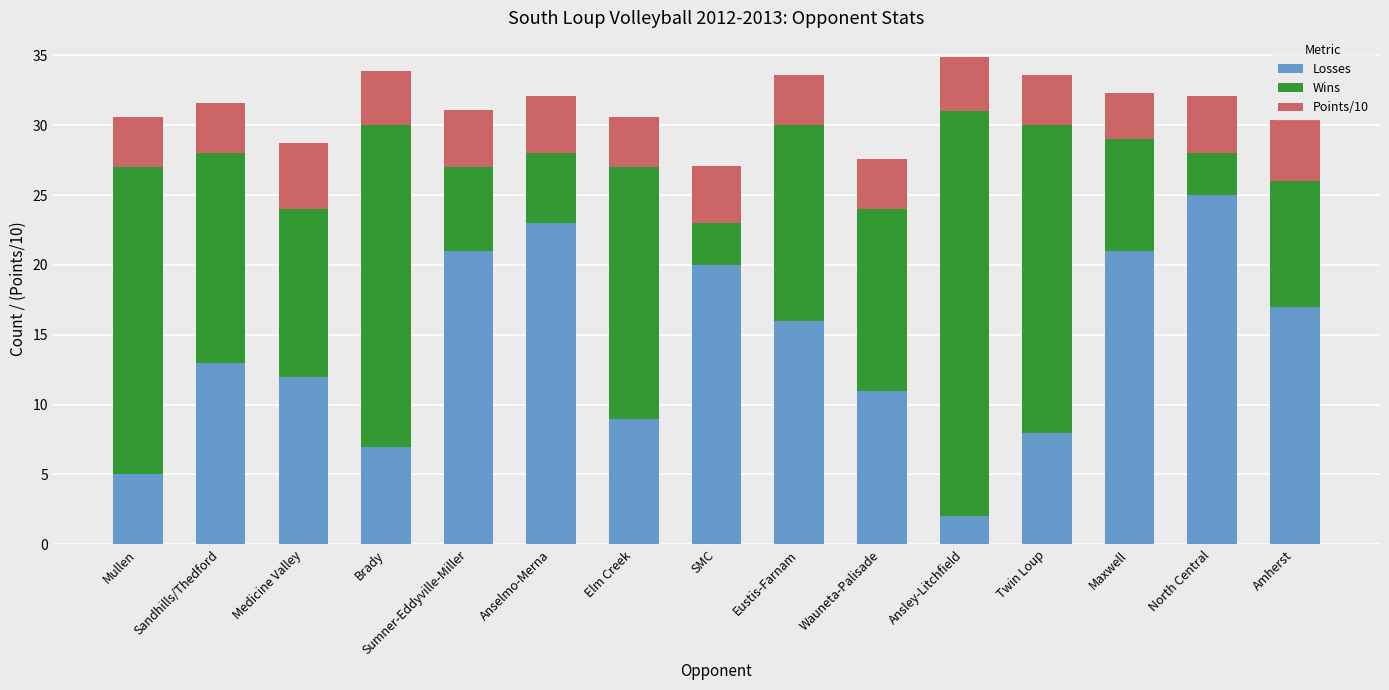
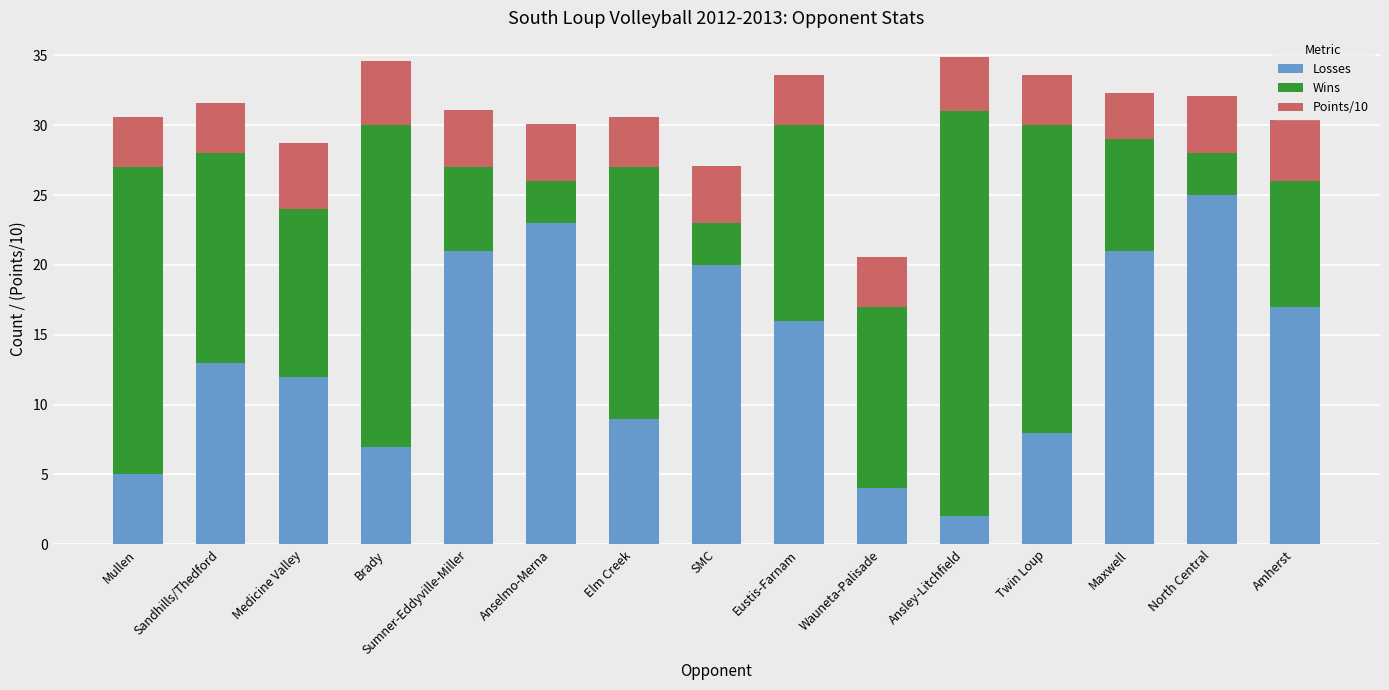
Points/10, Brady: 3.9 -> 4.6
Wins, Anselmo-Merna: 5 -> 3
Losses, Wauneta-Palisade: 11 -> 4
